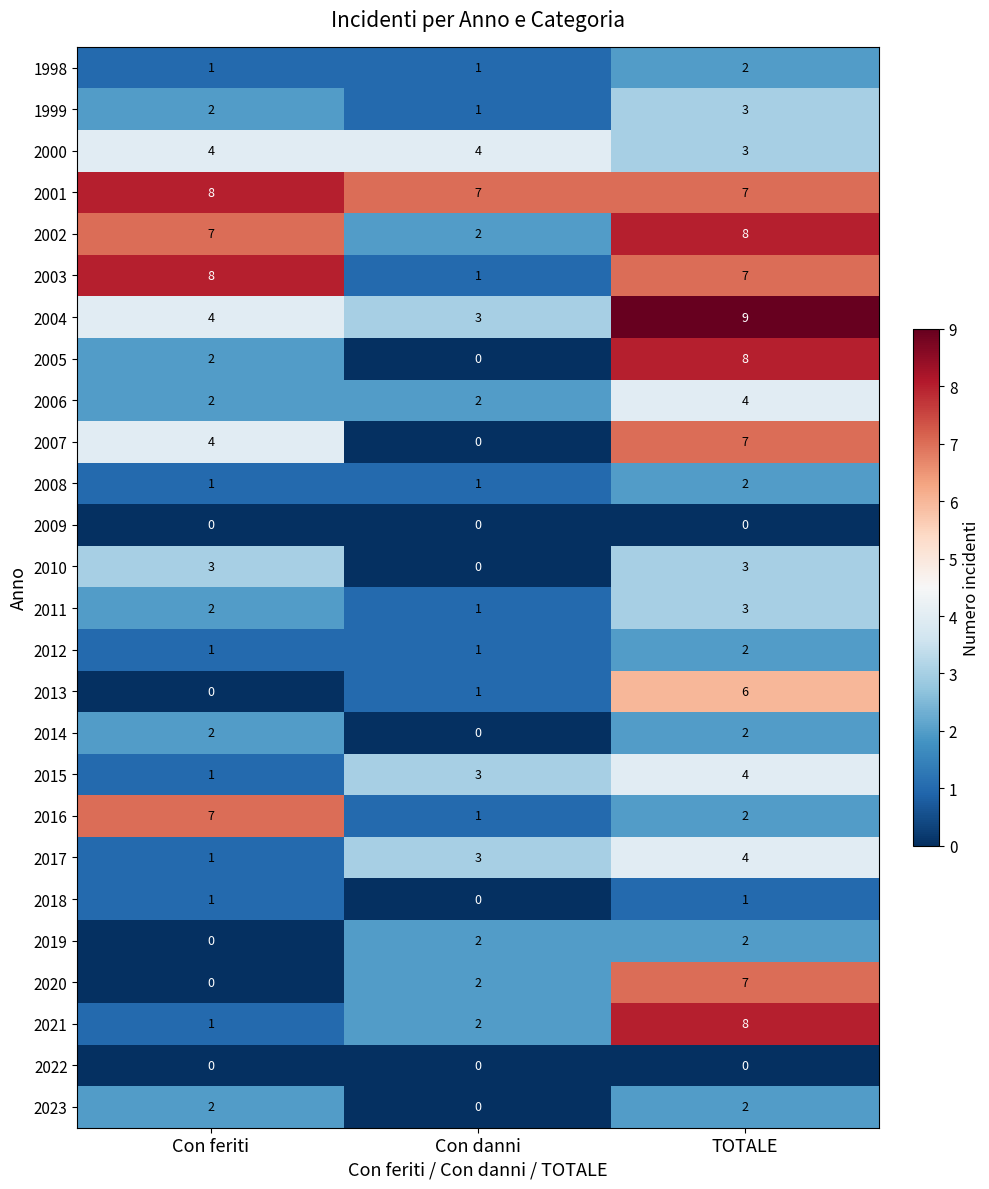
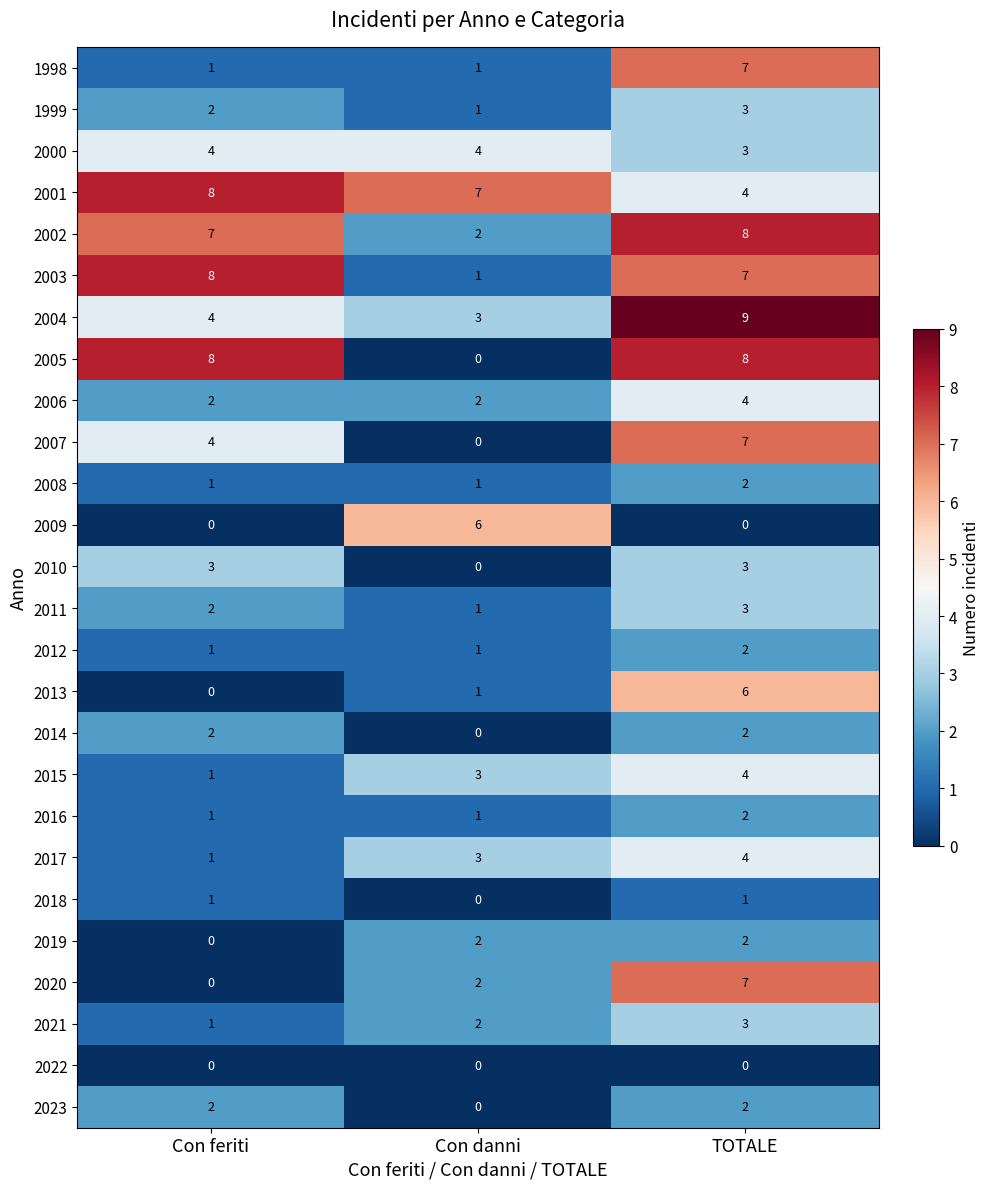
1998, TOTALE: 2 -> 7
2001, TOTALE: 7 -> 4
2005, Con feriti: 2 -> 8
2009, Con danni: 0 -> 6
2016, Con feriti: 7 -> 1
2021, TOTALE: 8 -> 3
